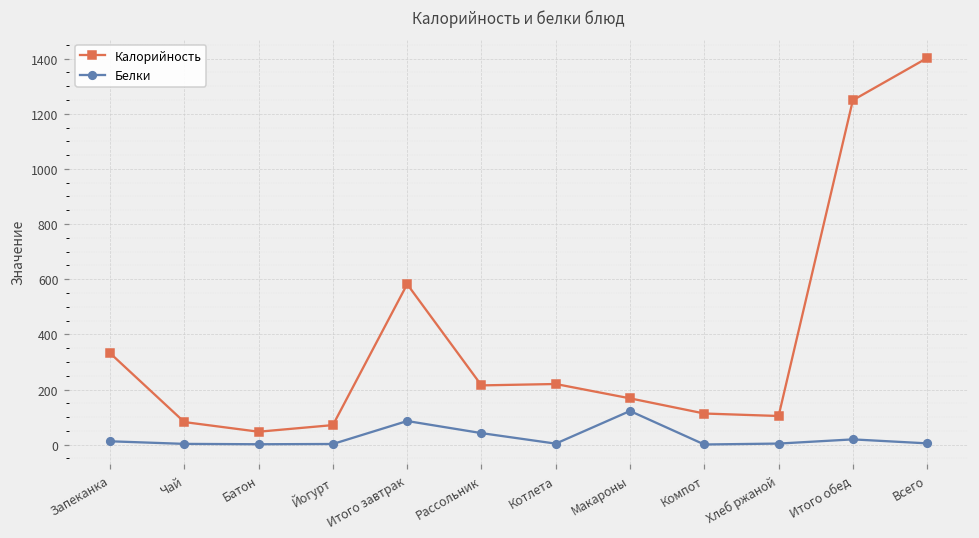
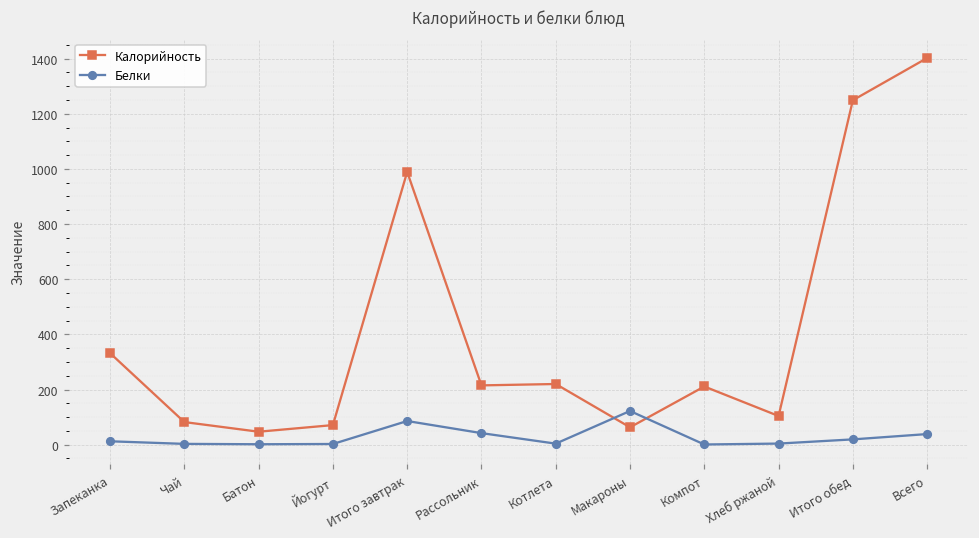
Калорийность, Итого завтрак: 580 -> 990
Калорийность, Макароны: 170 -> 60
Калорийность, Компот: 110 -> 210
Белки, Всего: 0 -> 40
